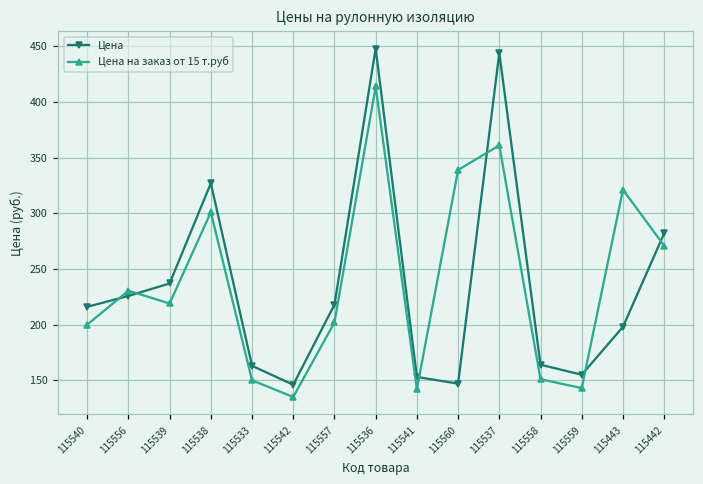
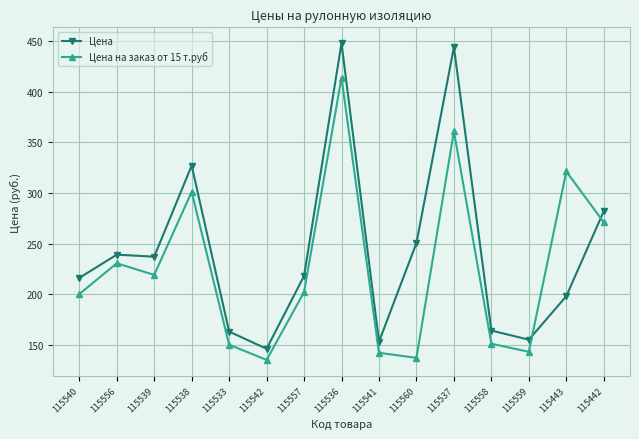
Цена, 115556: 226 -> 239
Цена, 115560: 147 -> 251
Цена на заказ от 15 т.руб, 115560: 339 -> 137
